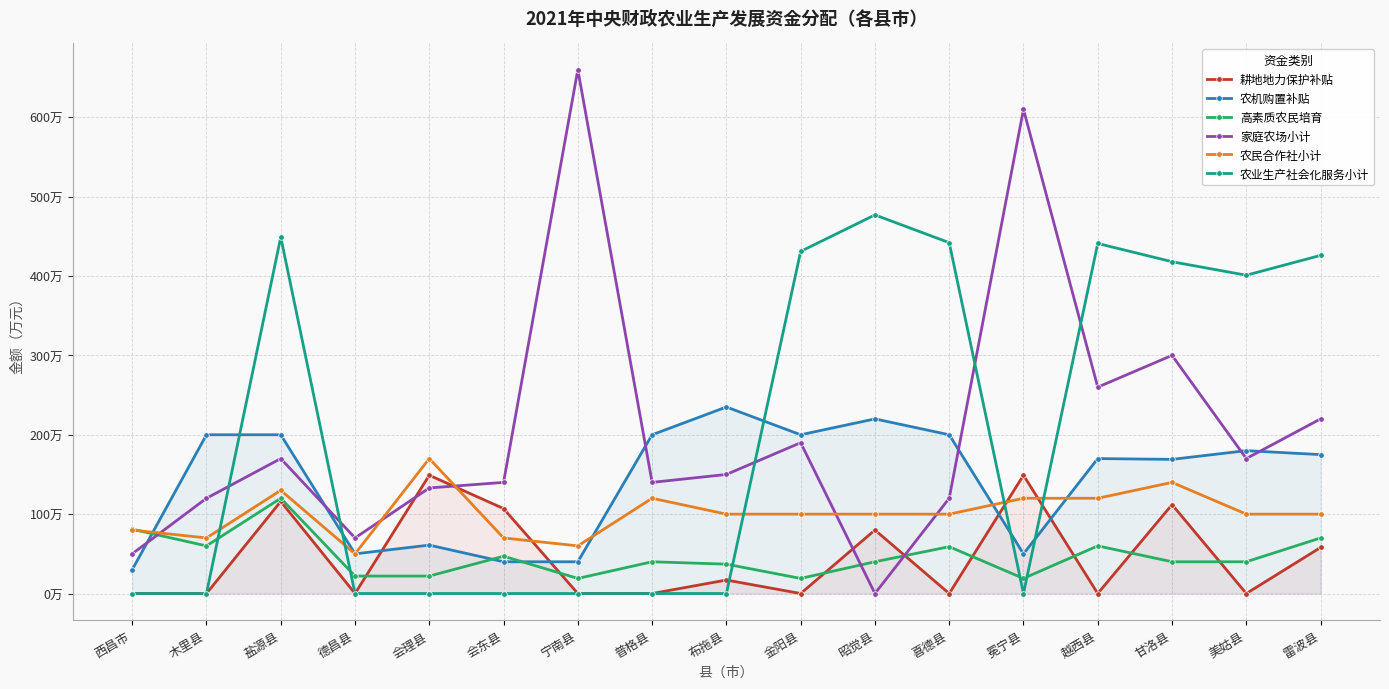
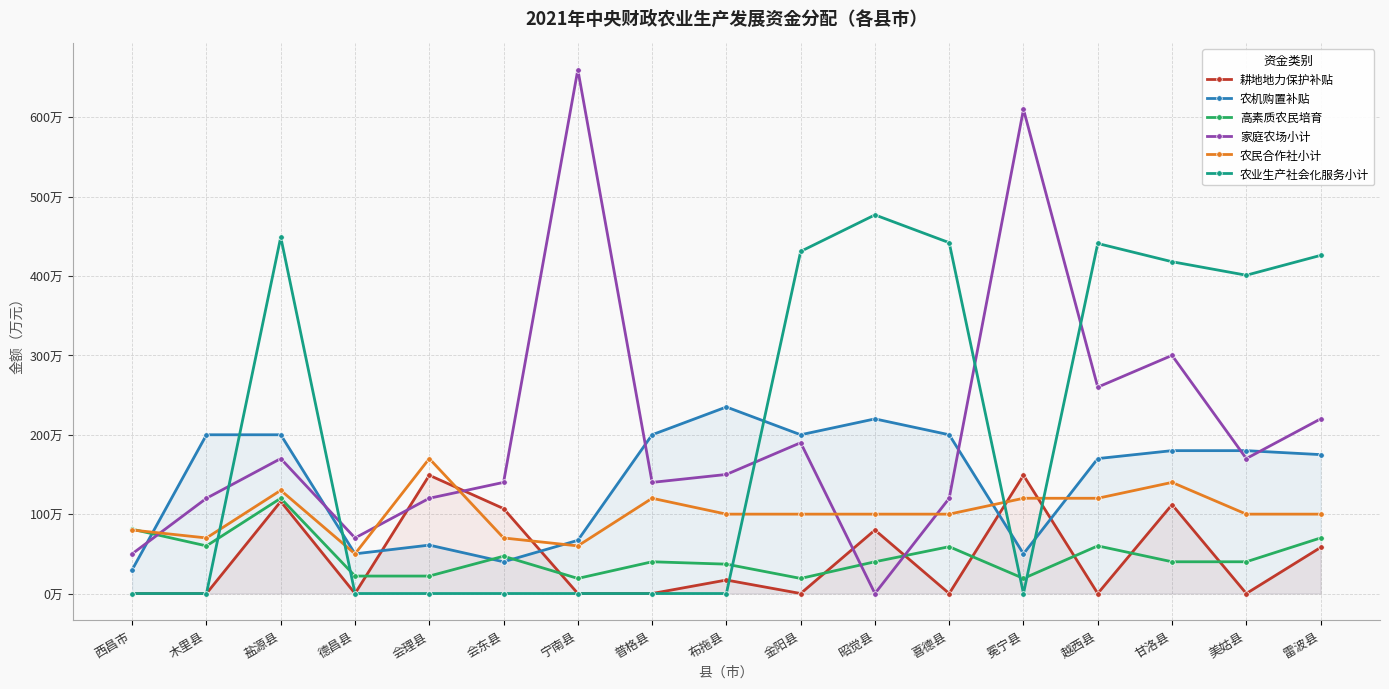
家庭农场小计, 会理县: 130万 -> 120万
农机购置补贴, 宁南县: 40万 -> 70万
农机购置补贴, 甘洛县: 170万 -> 180万
